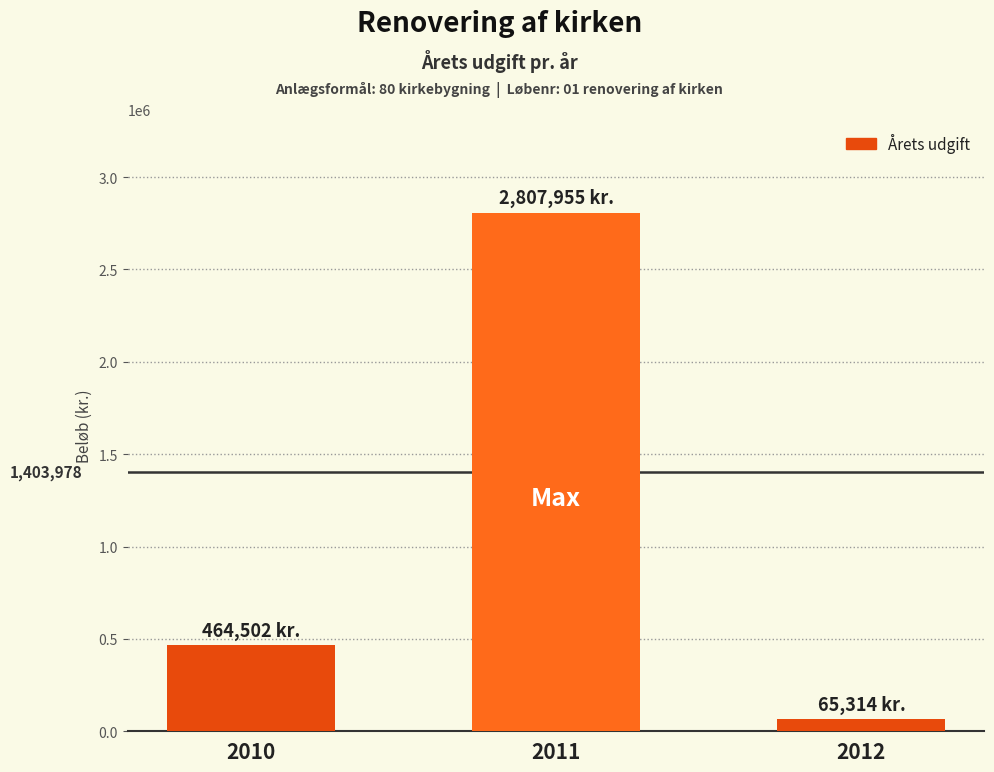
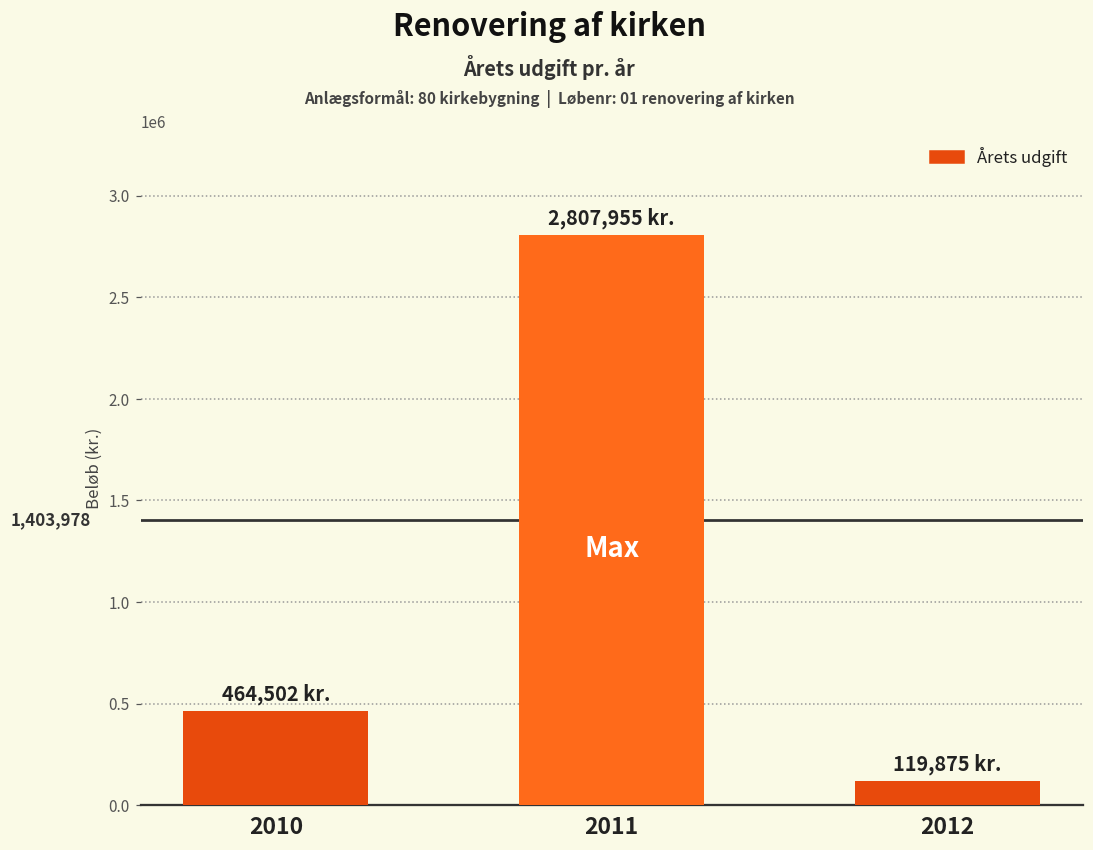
2012: 65,314 -> 119,875
